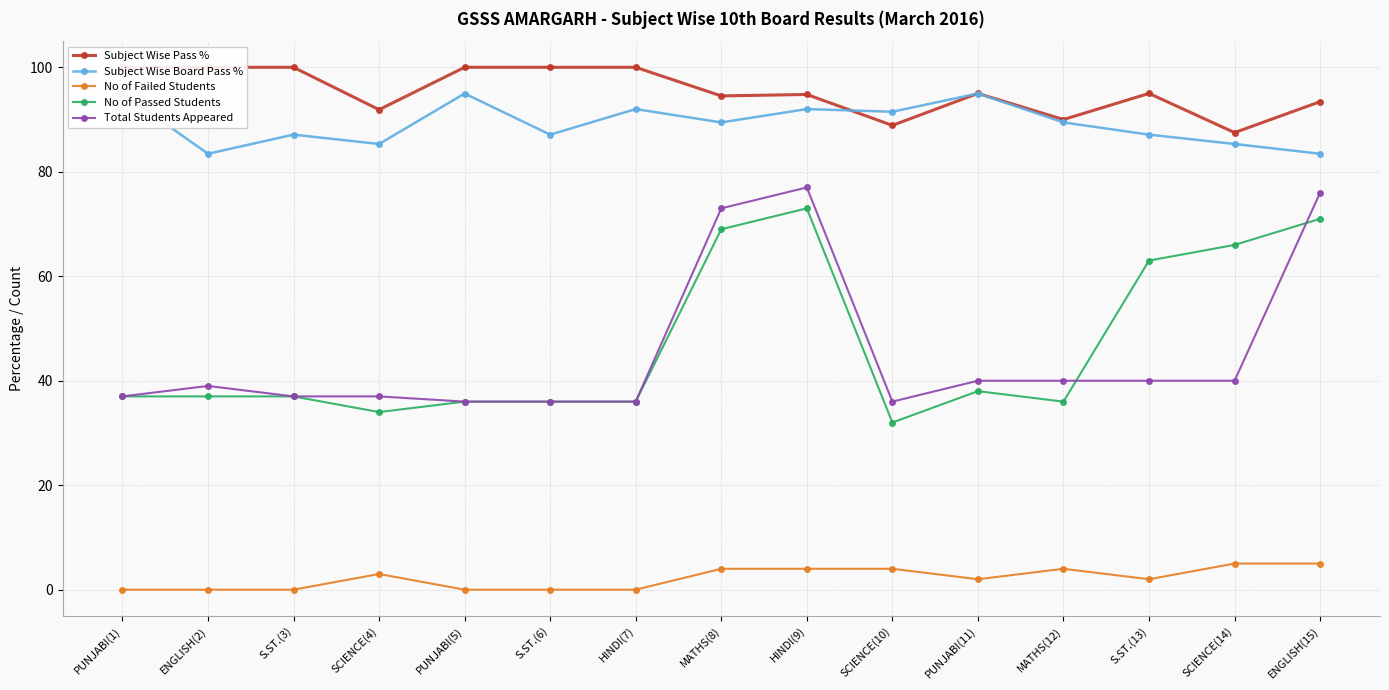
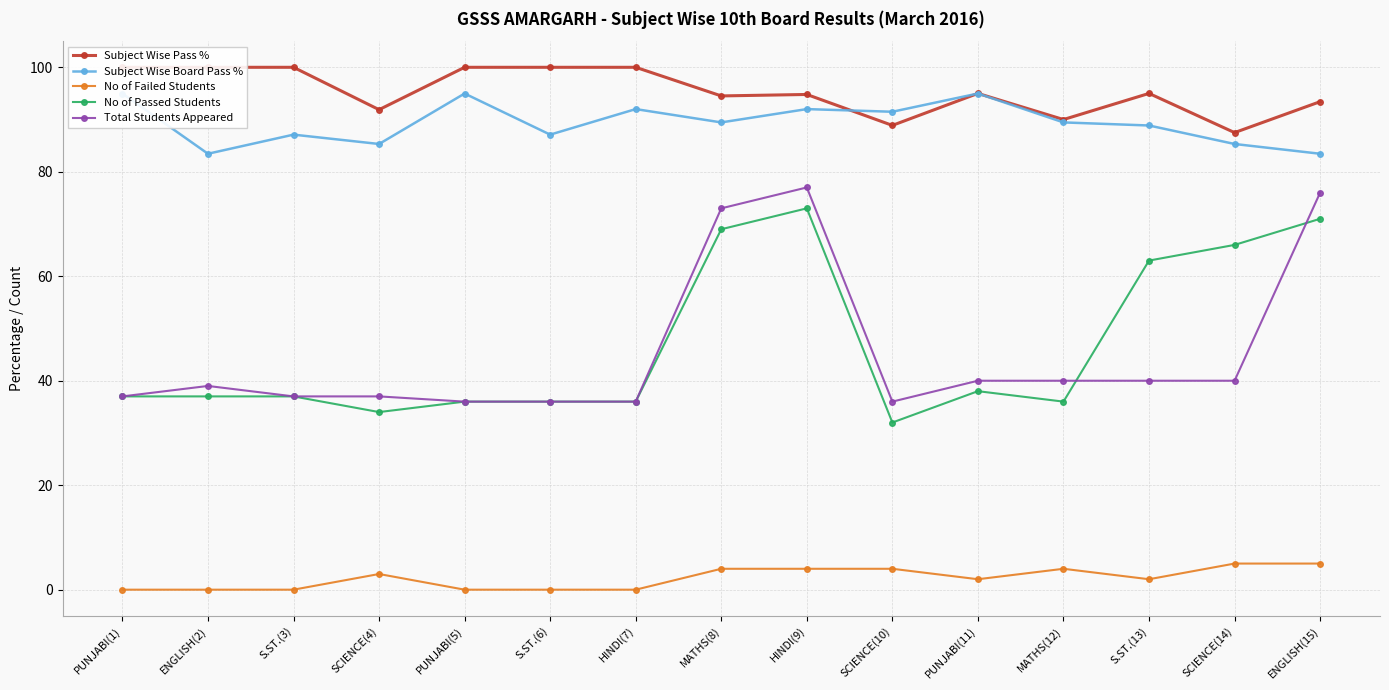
Subject Wise Board Pass %, S.ST.(13): 87 -> 89
